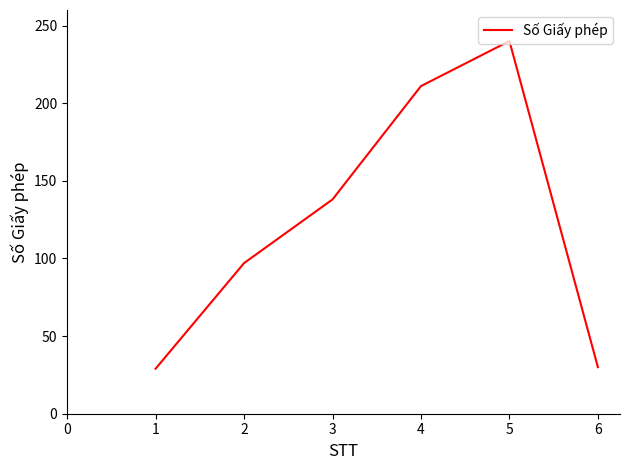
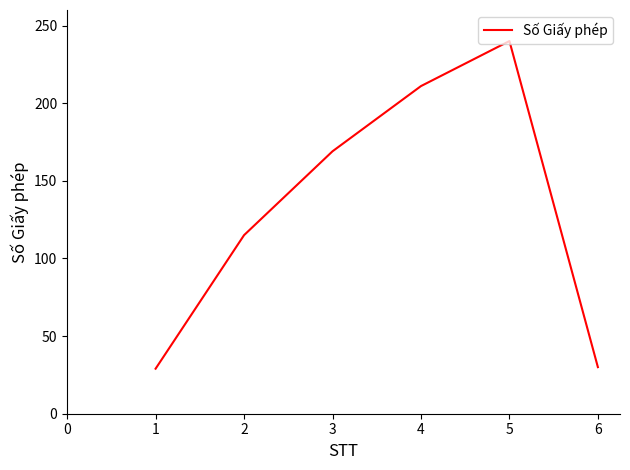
2: 97 -> 115
3: 138 -> 169
